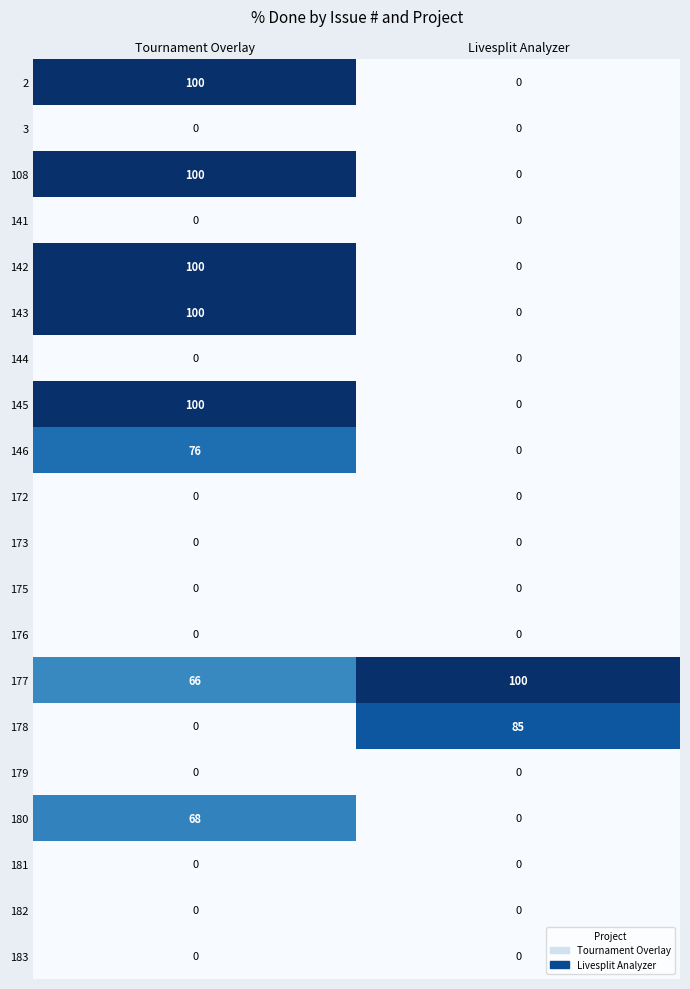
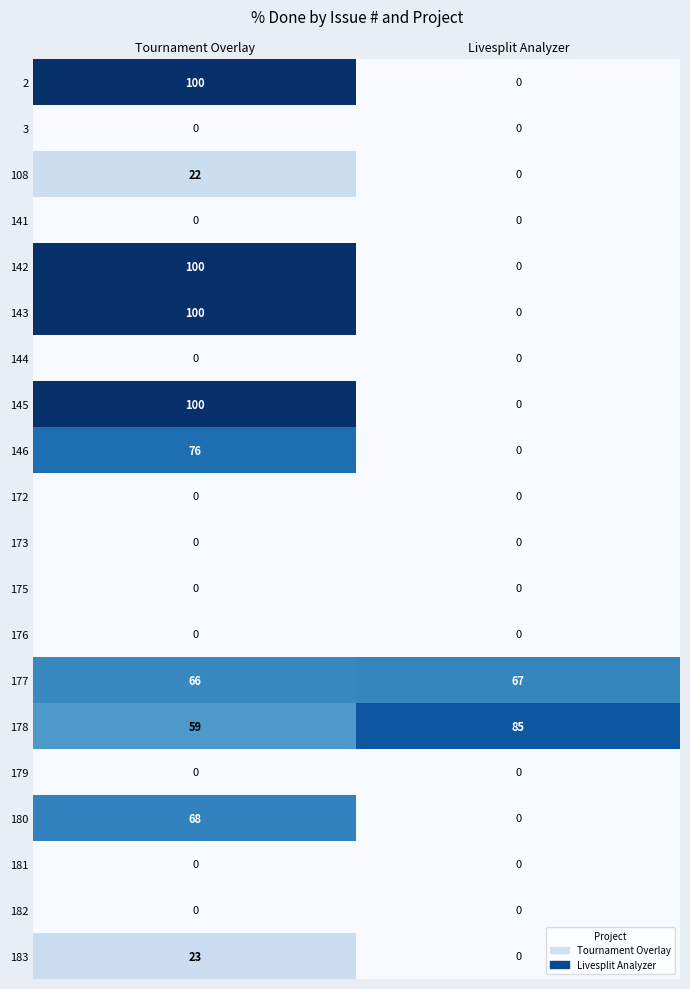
108, Tournament Overlay: 100 -> 22
177, Livesplit Analyzer: 100 -> 67
178, Tournament Overlay: 0 -> 59
183, Tournament Overlay: 0 -> 23
